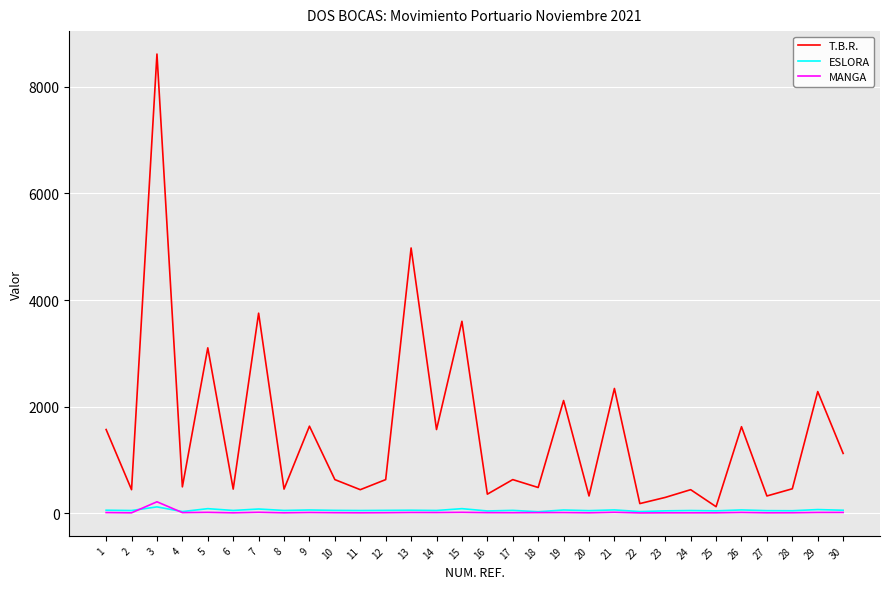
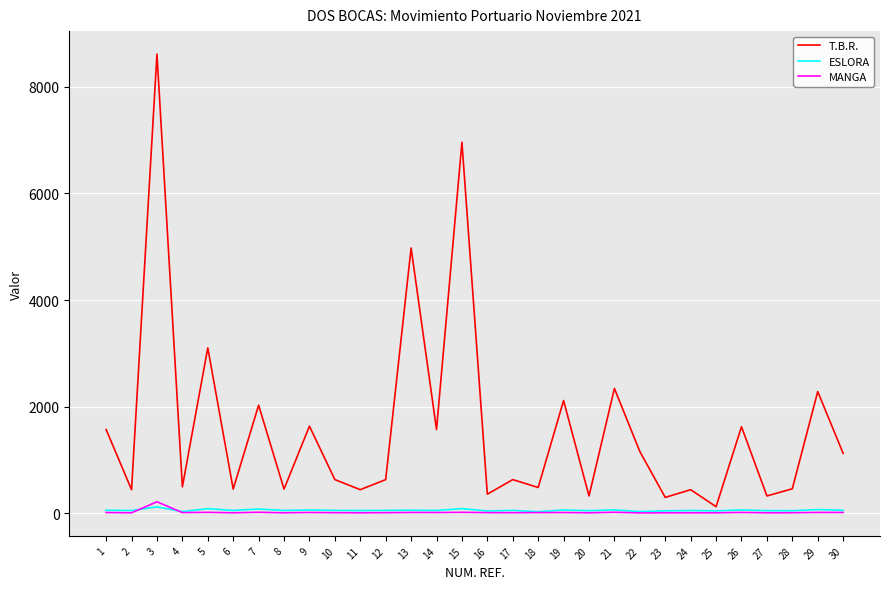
T.B.R., 7: 3800 -> 2000
T.B.R., 15: 3600 -> 7000
T.B.R., 22: 200 -> 1200
